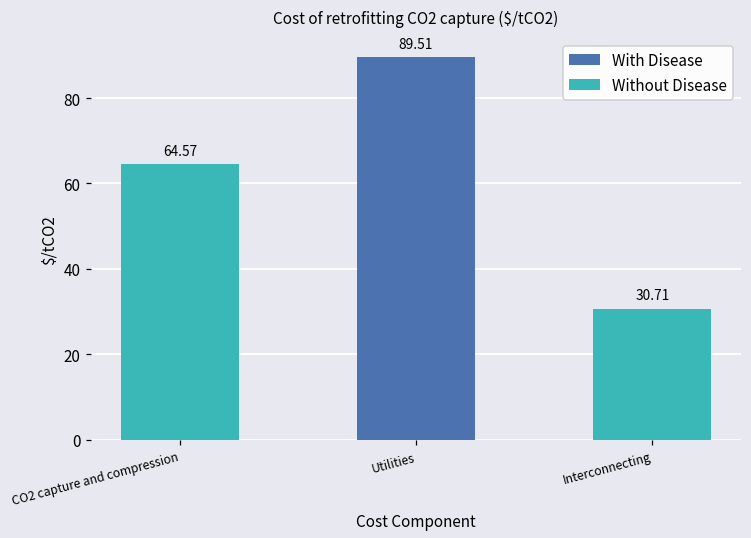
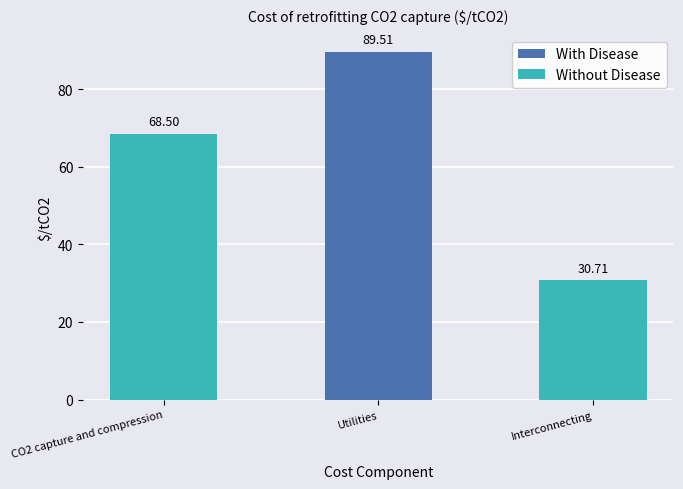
CO2 capture and compression: 64.57 -> 68.50
